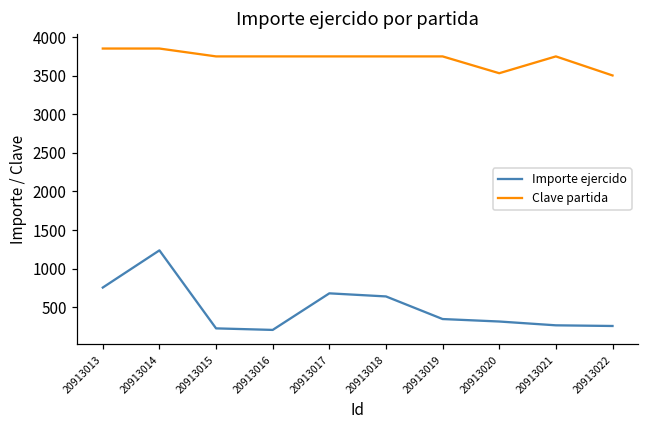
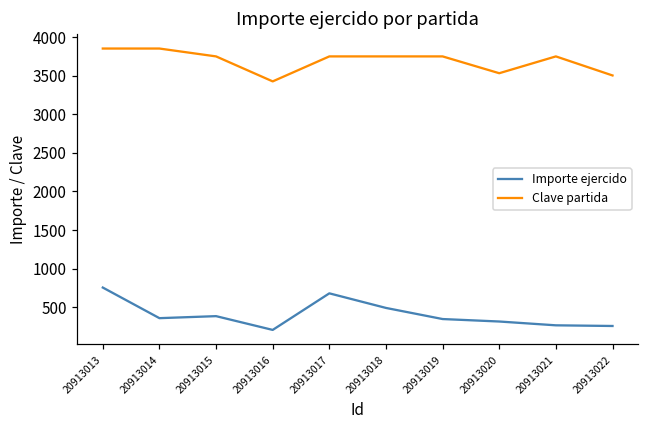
Importe ejercido, 20913014: 1200 -> 400
Importe ejercido, 20913015: 200 -> 400
Clave partida, 20913016: 3800 -> 3400
Importe ejercido, 20913018: 600 -> 500
